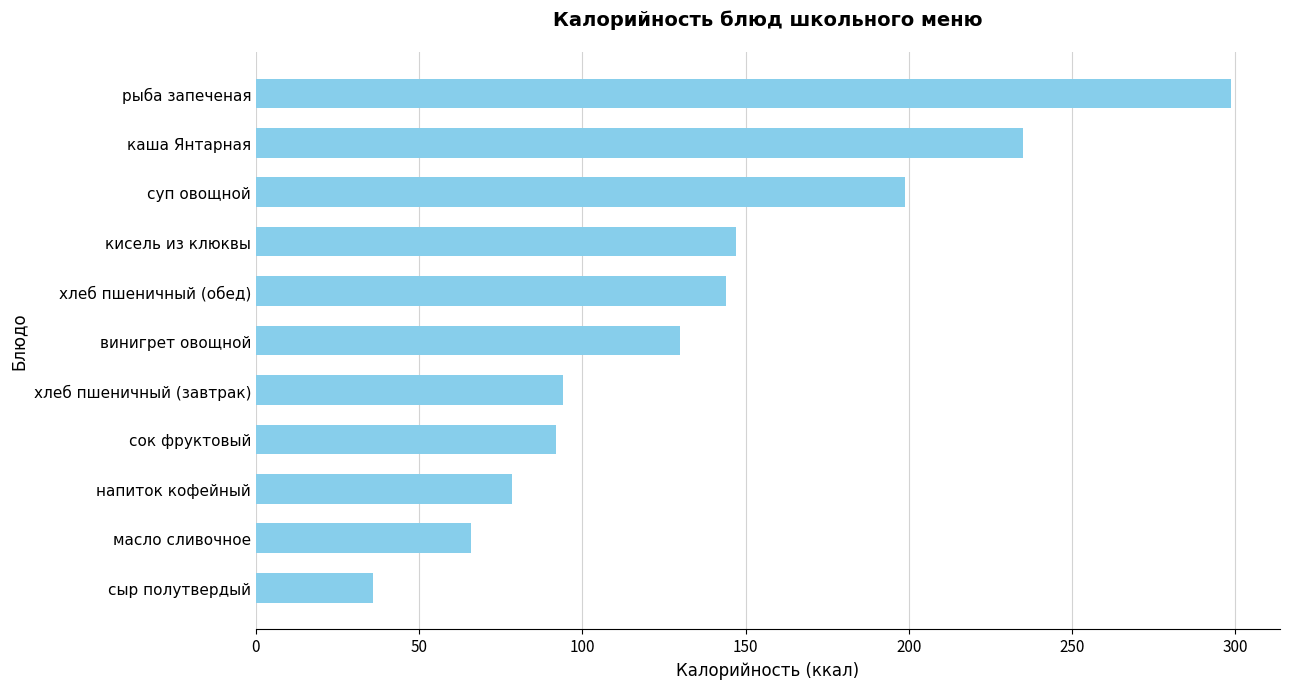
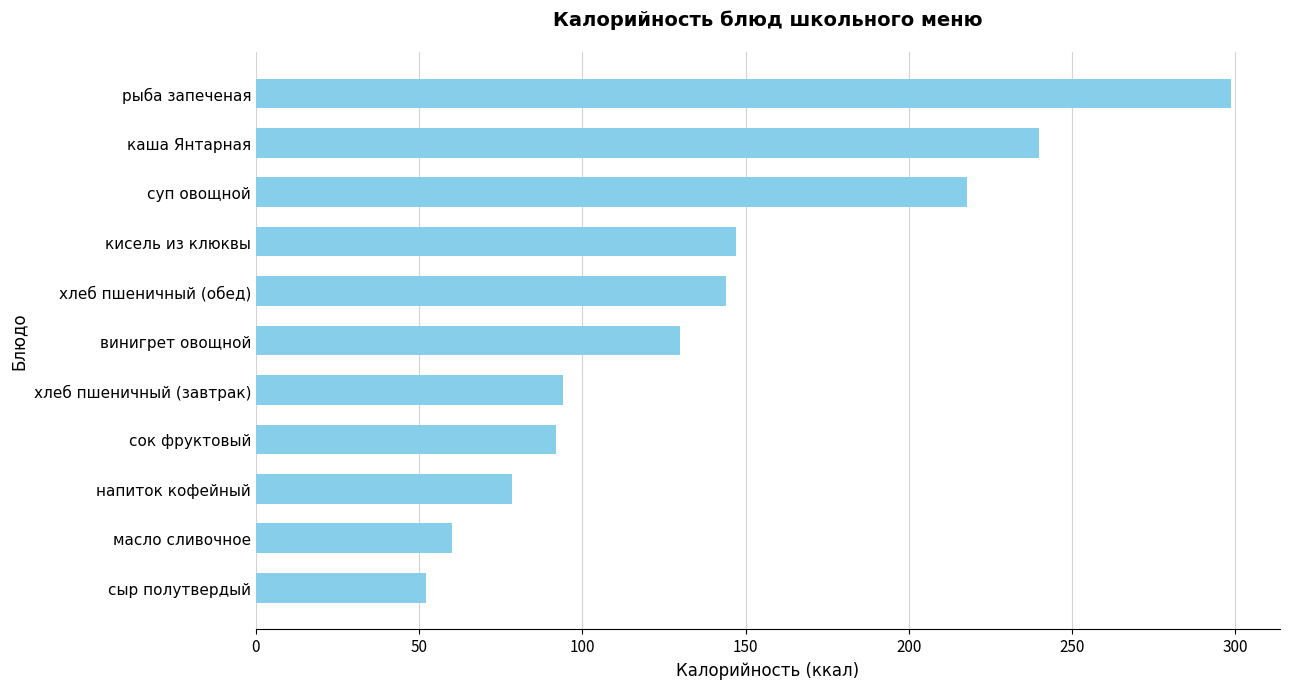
каша Янтарная: 235 -> 240
суп овощной: 199 -> 218
масло сливочное: 66 -> 60
сыр полутвердый: 36 -> 52
